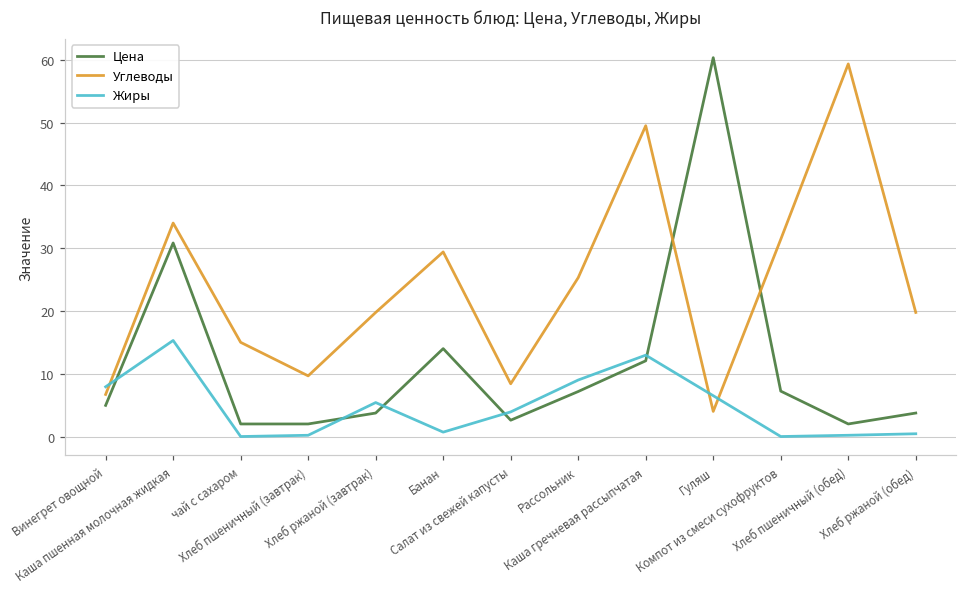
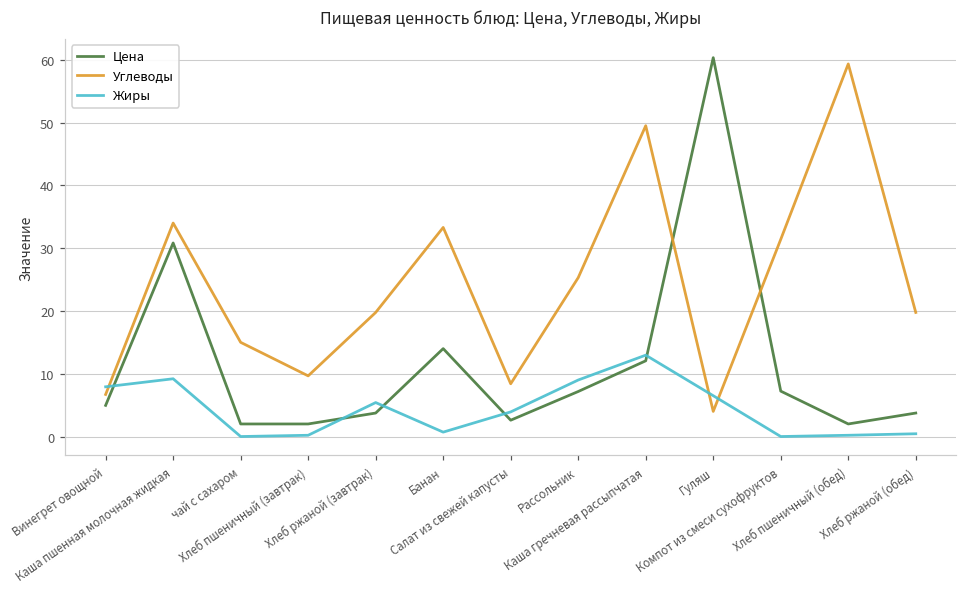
Жиры, Каша пшенная молочная жидкая: 15 -> 9
Углеводы, Банан: 29 -> 33
